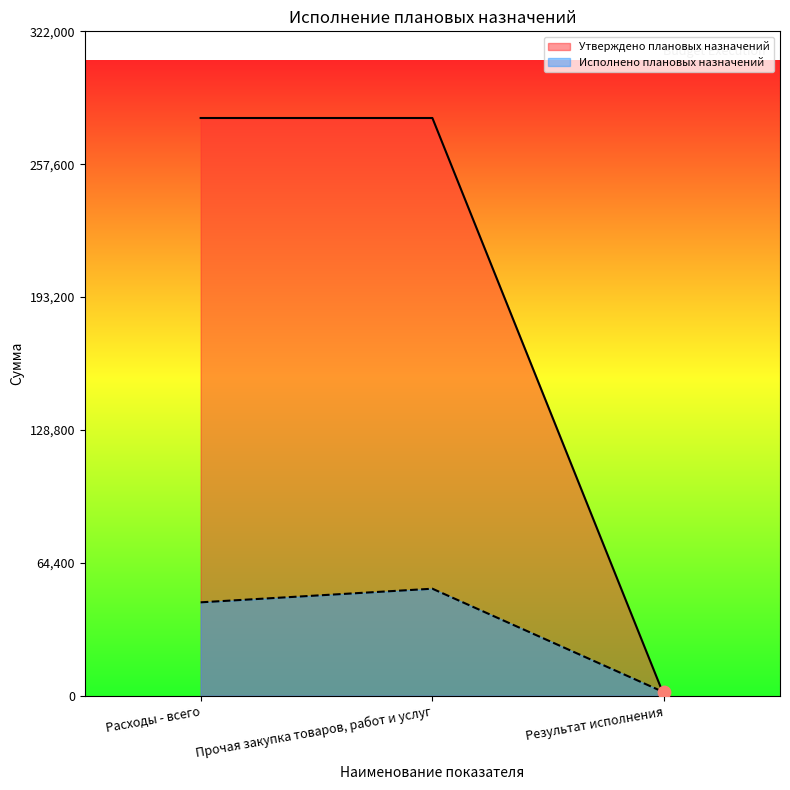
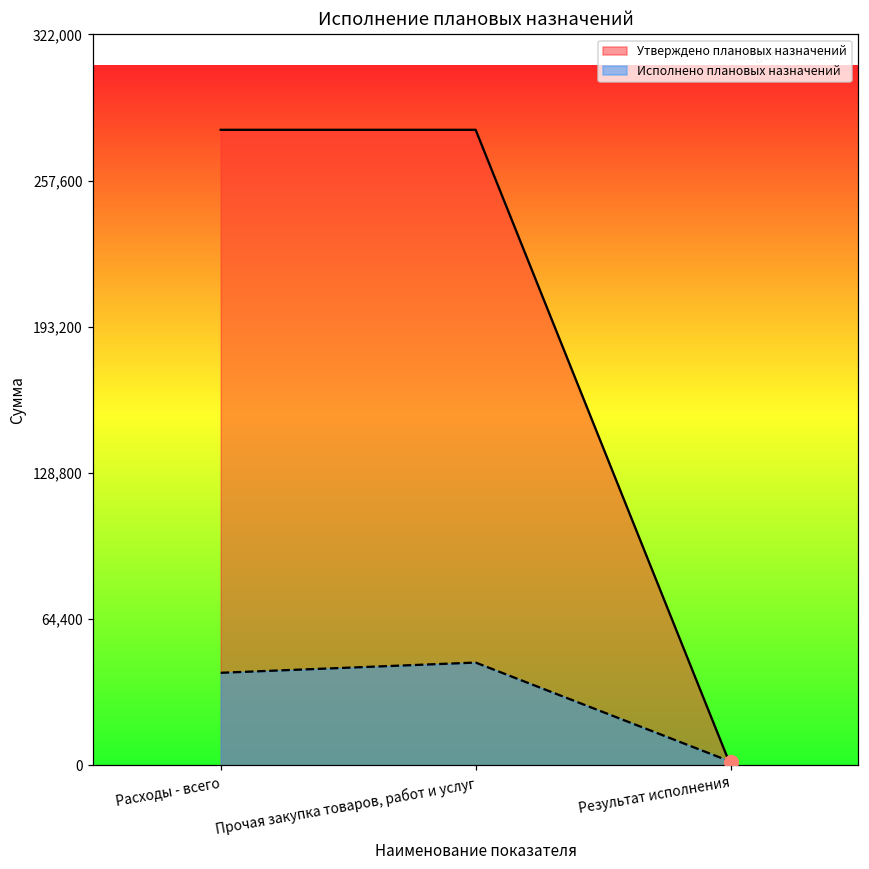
Исполнено плановых назначений, Расходы - всего: 45,000 -> 41,000
Исполнено плановых назначений, Прочая закупка товаров, работ и услуг: 52,000 -> 45,000
